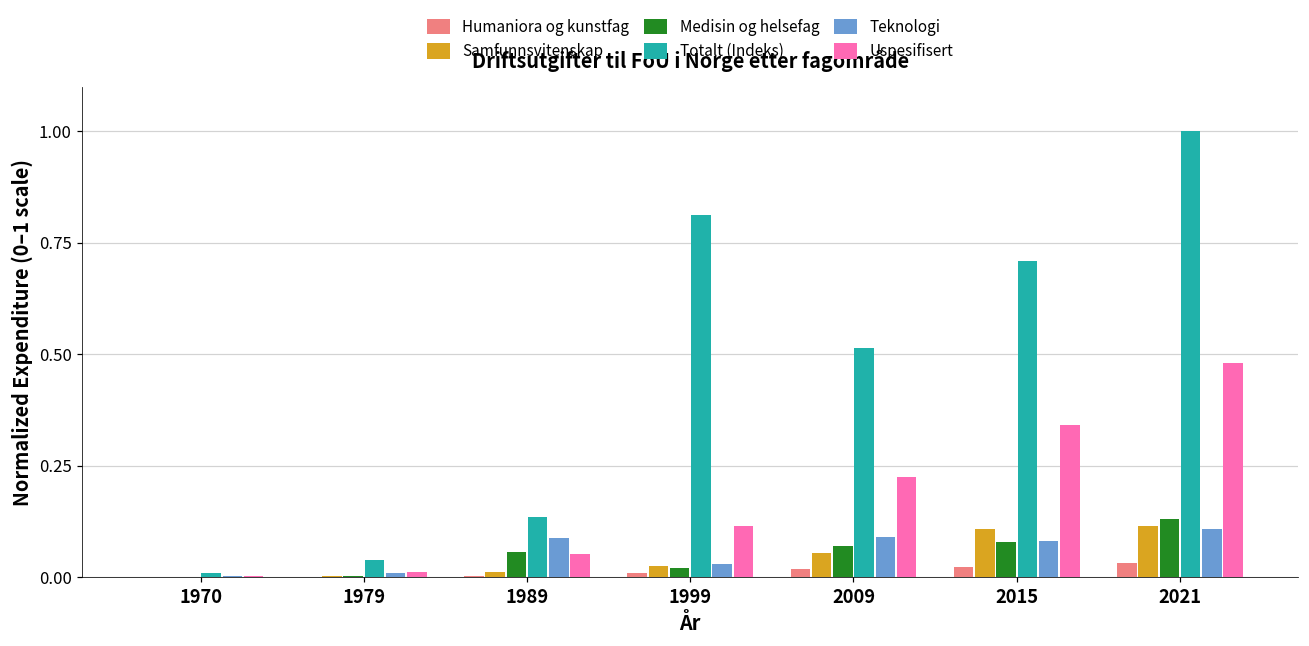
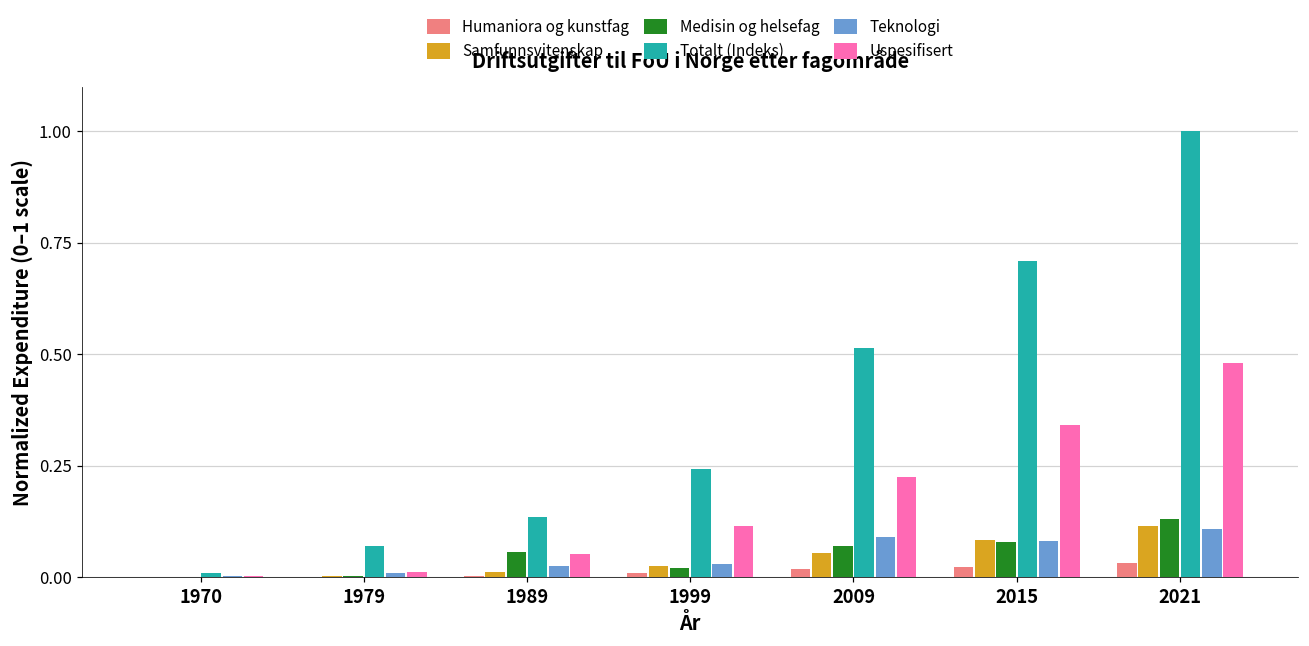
Totalt (Indeks), 1979: 0.04 -> 0.07
Teknologi, 1989: 0.09 -> 0.03
Totalt (Indeks), 1999: 0.81 -> 0.24
Samfunnsvitenskap, 2015: 0.11 -> 0.08
